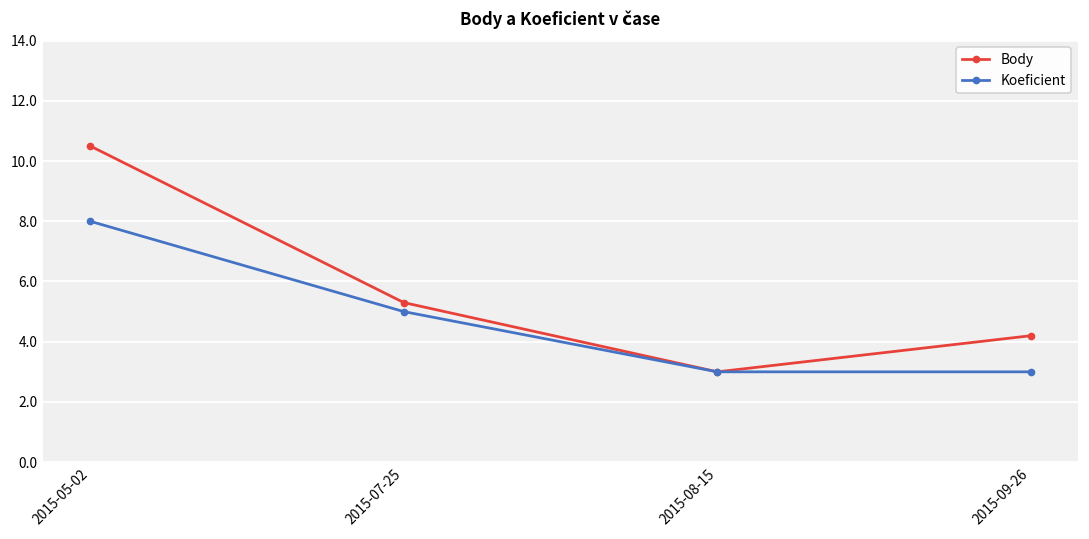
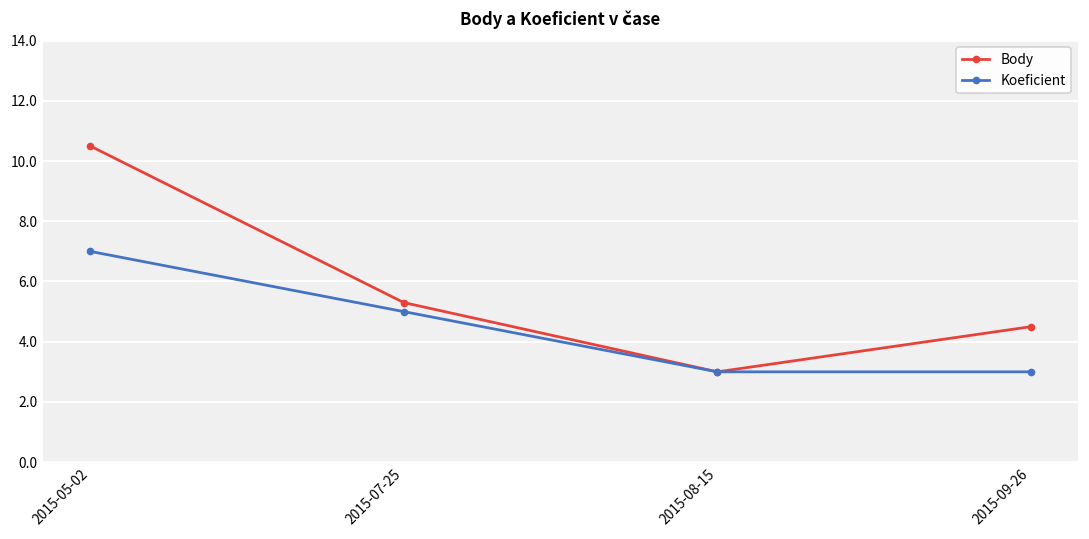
Koeficient, 2015-05-02: 8 -> 7
Body, 2015-09-26: 4.2 -> 4.5
